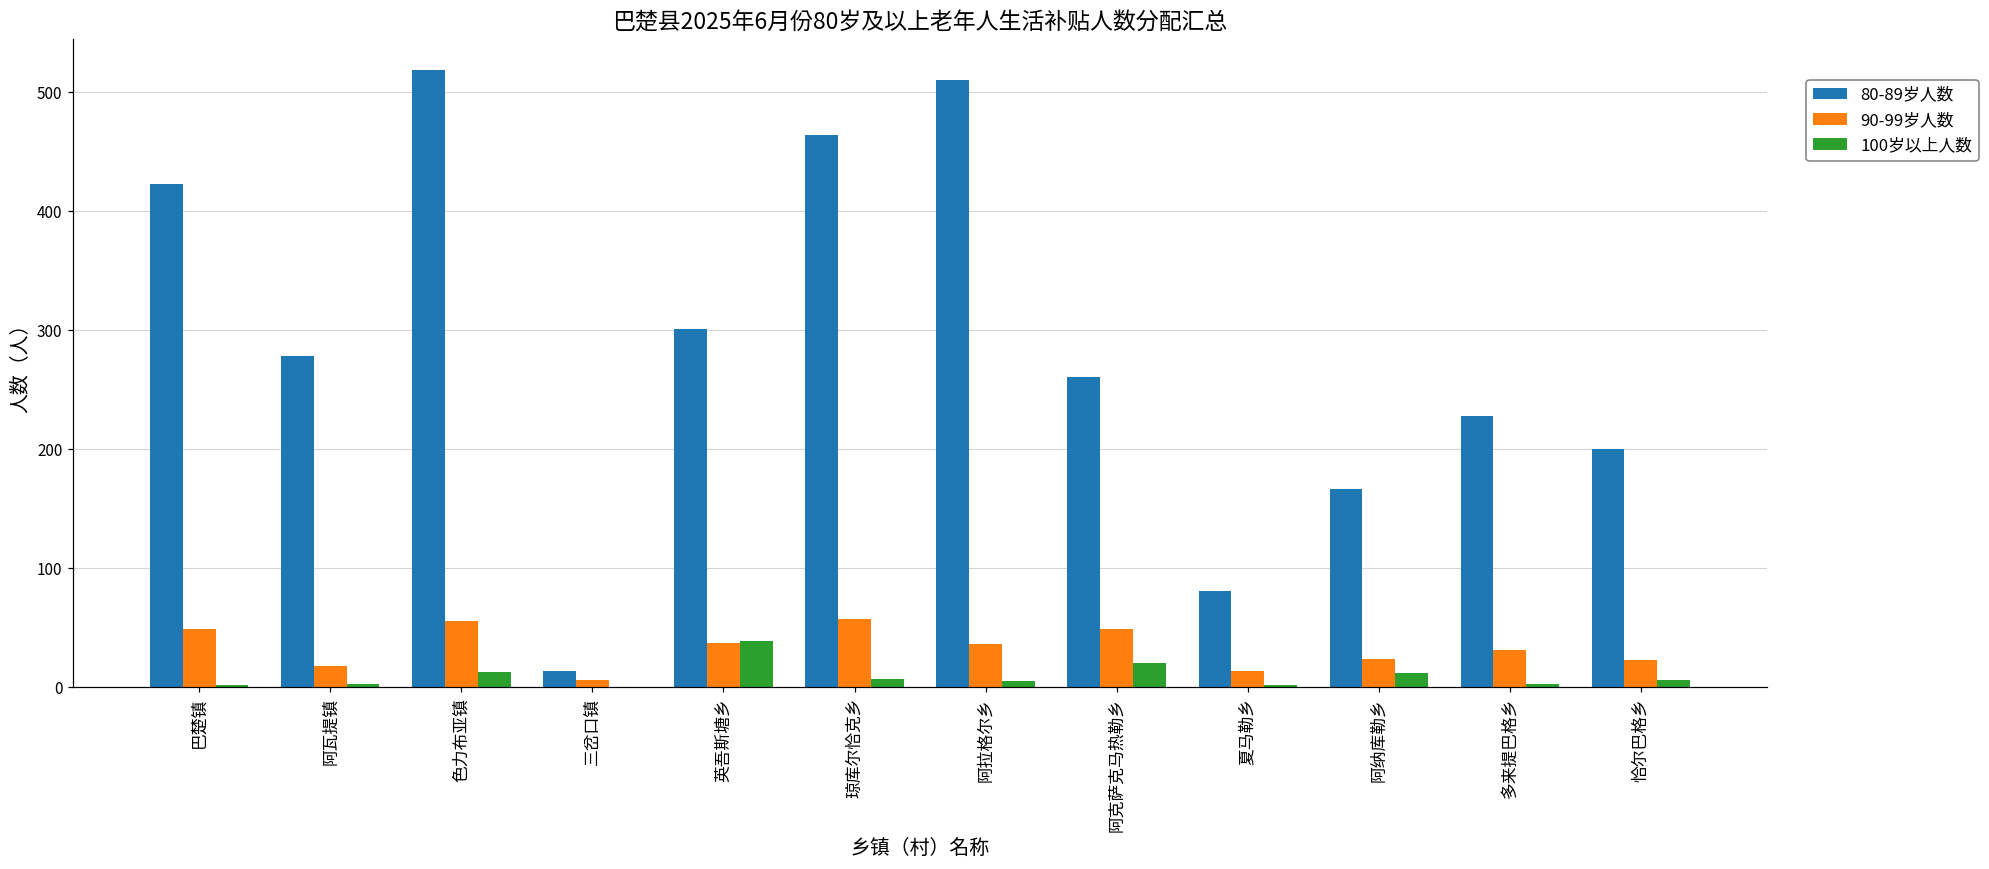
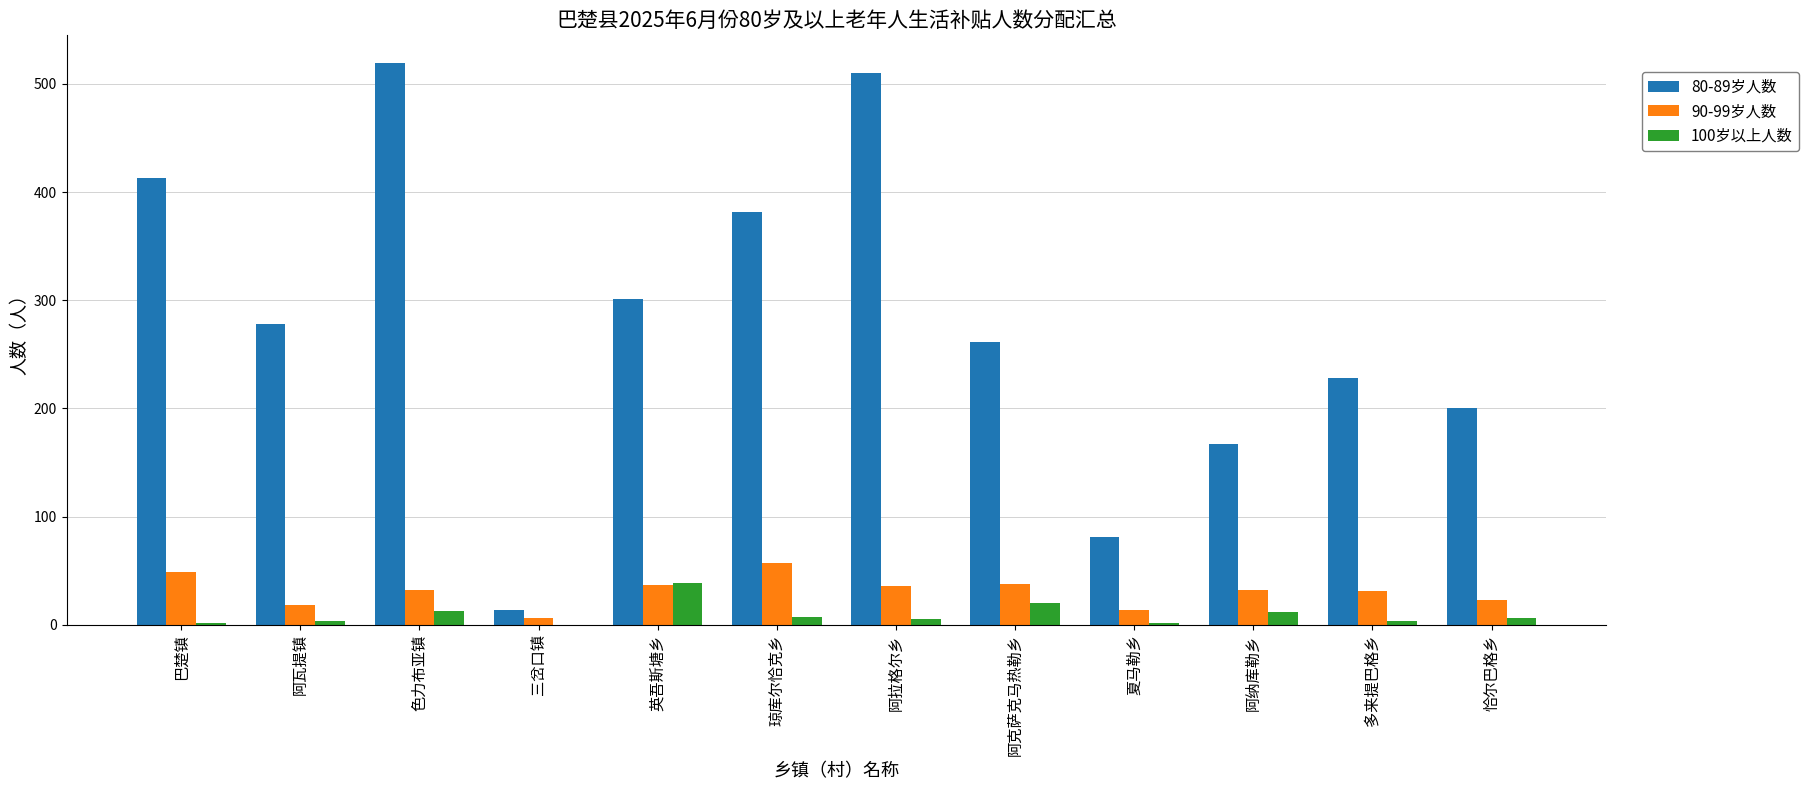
80-89岁人数, 巴楚镇: 423 -> 413
90-99岁人数, 色力布亚镇: 56 -> 32
80-89岁人数, 琼库尔恰克乡: 464 -> 382
90-99岁人数, 阿克萨克马热勒乡: 49 -> 38
90-99岁人数, 阿纳库勒乡: 24 -> 32
